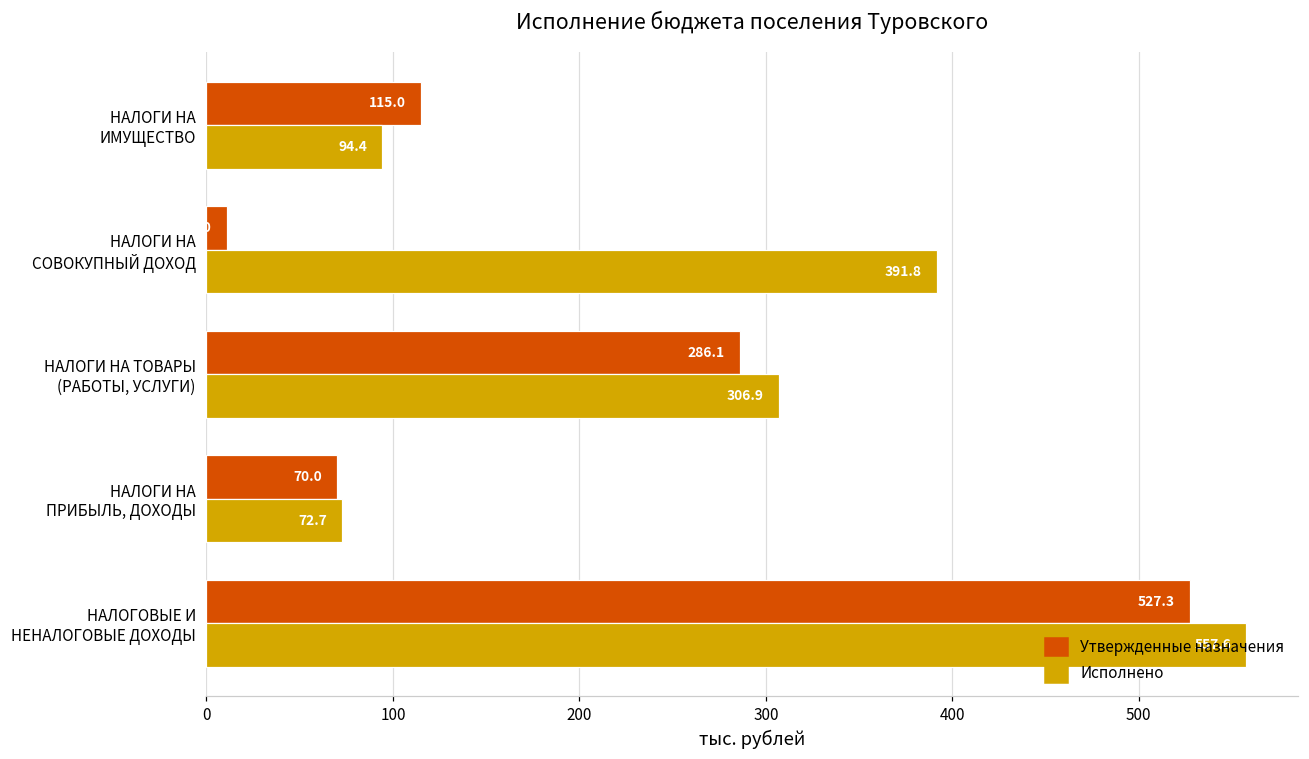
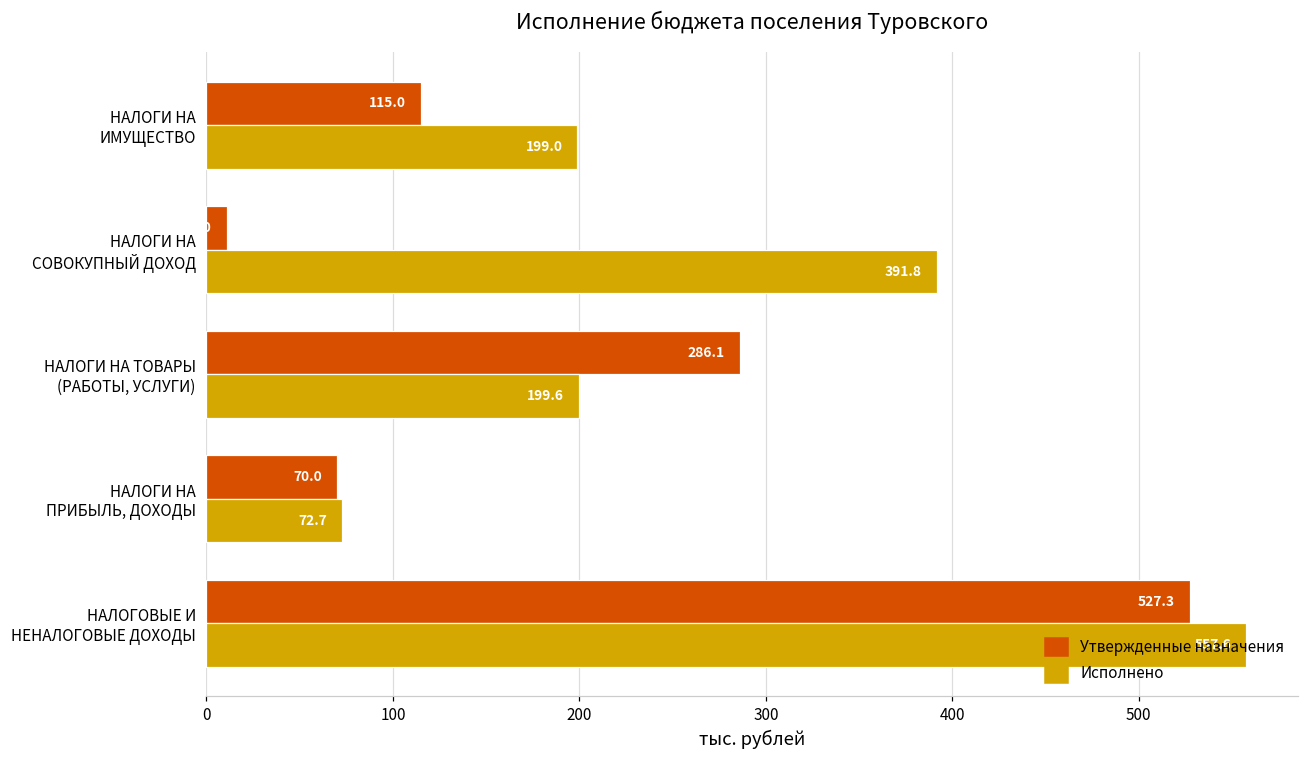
Исполнено, НАЛОГИ НА ИМУЩЕСТВО: 94.4 -> 199.0
Исполнено, НАЛОГИ НА ТОВАРЫ (РАБОТЫ, УСЛУГИ): 306.9 -> 199.6
